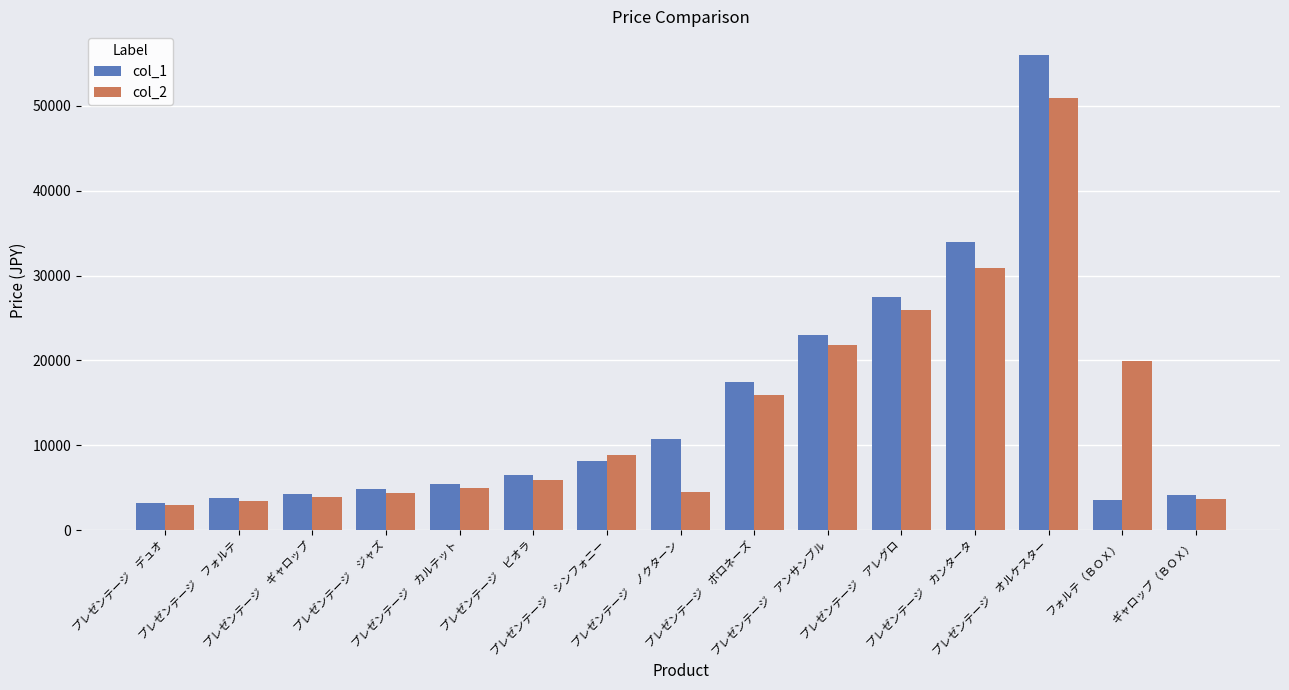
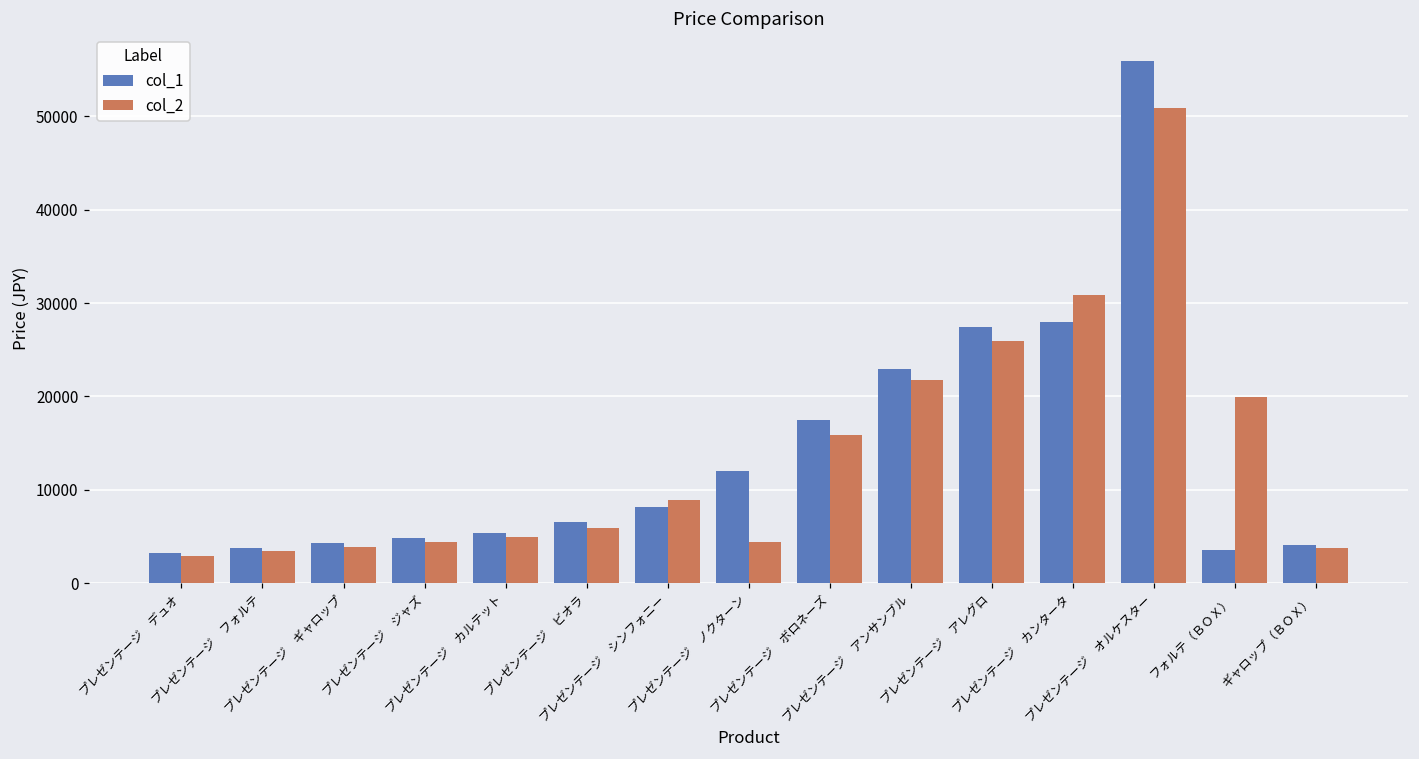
col_1, プレゼンテージ ノクターン: 11000 -> 12000
col_1, プレゼンテージ カンタータ: 34000 -> 28000
